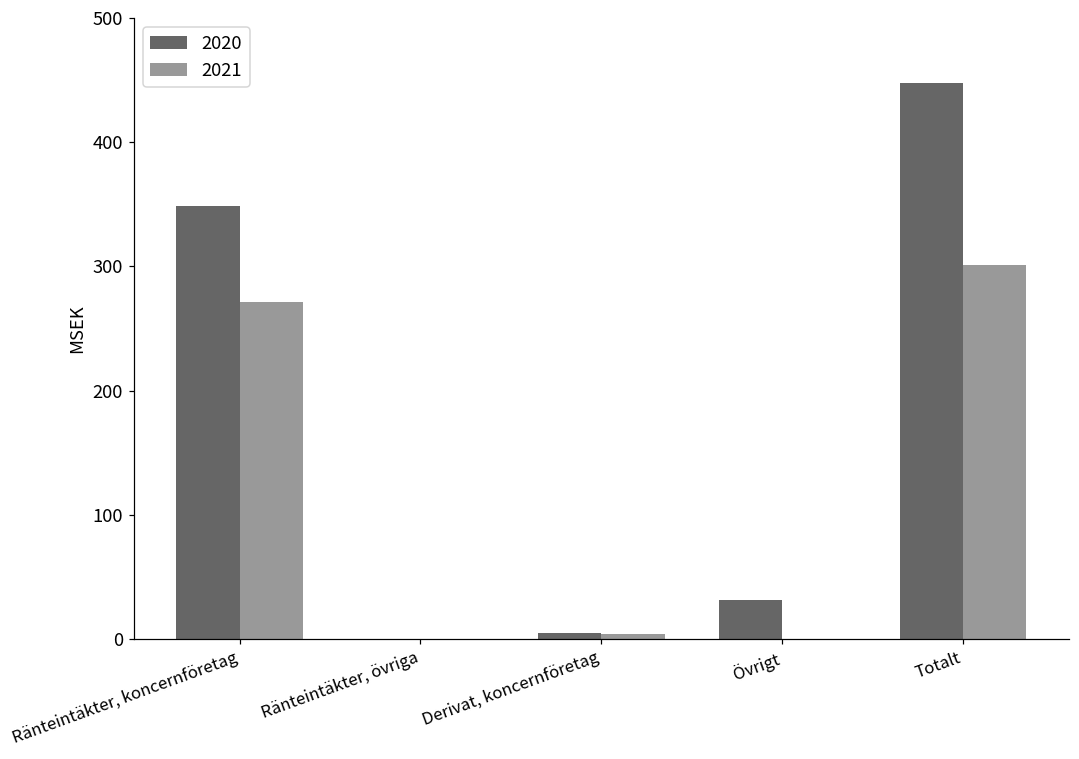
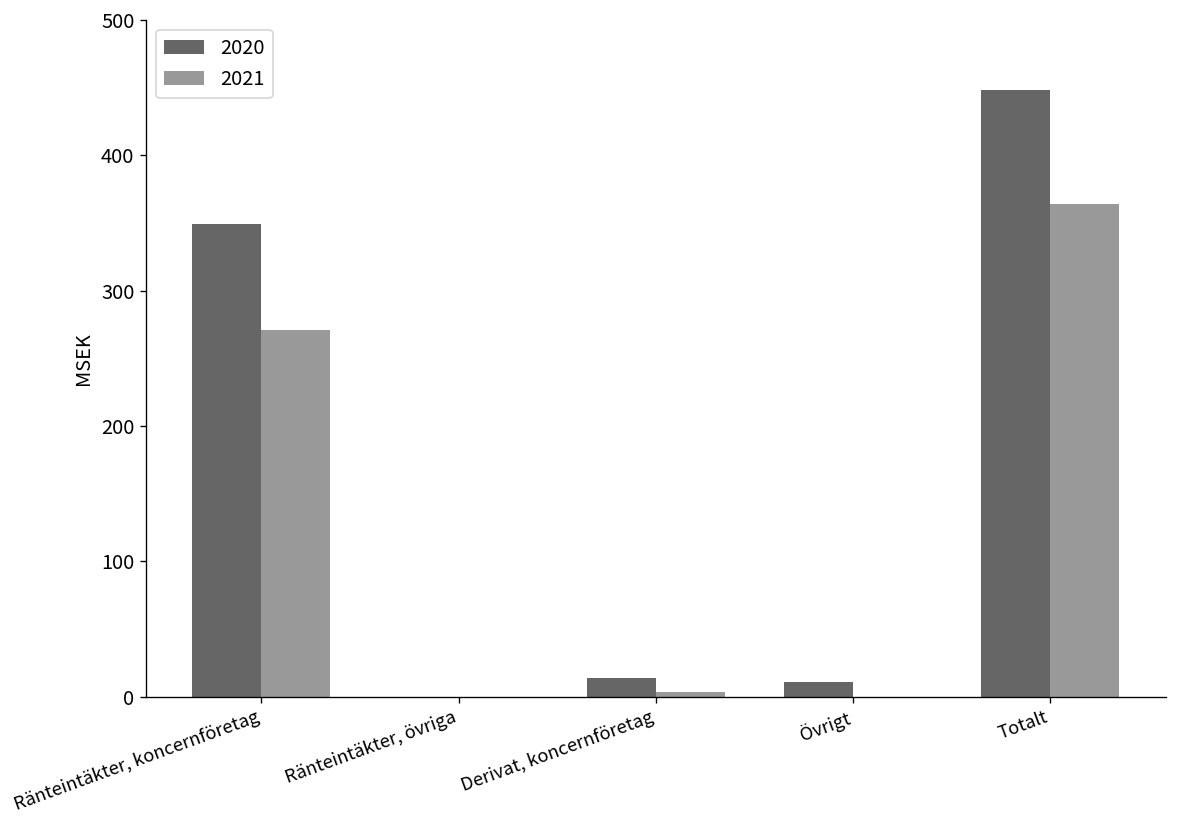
2020, Derivat, koncernföretag: 5 -> 14
2020, Övrigt: 31 -> 11
2021, Totalt: 301 -> 364
